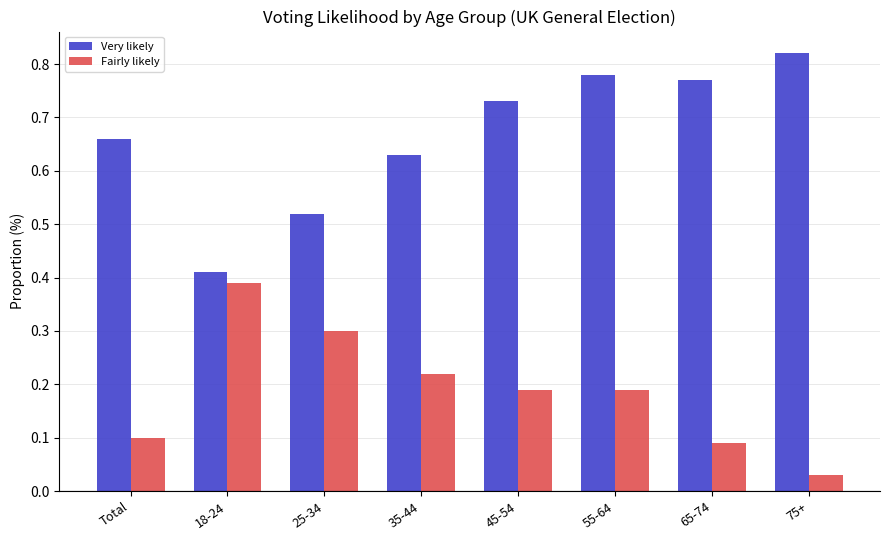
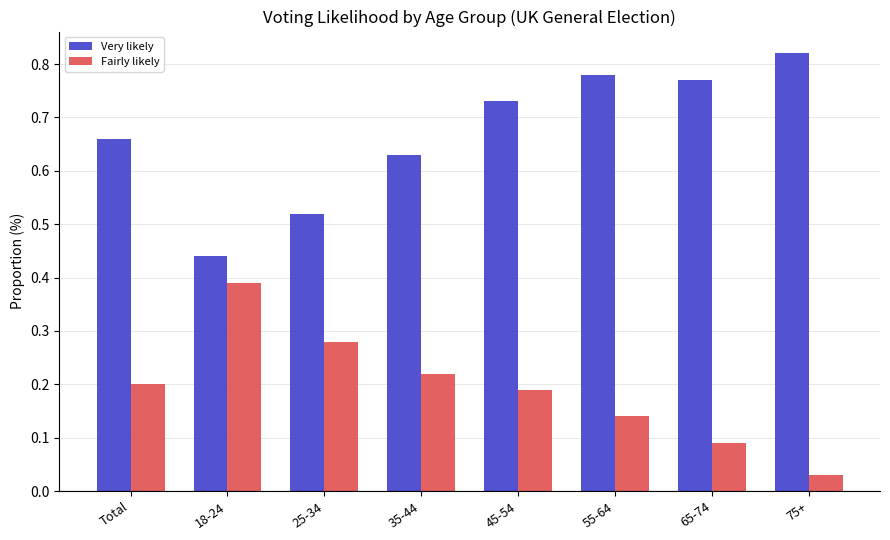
Fairly likely, Total: 0.1 -> 0.2
Very likely, 18-24: 0.41 -> 0.44
Fairly likely, 25-34: 0.30 -> 0.28
Fairly likely, 55-64: 0.19 -> 0.14
